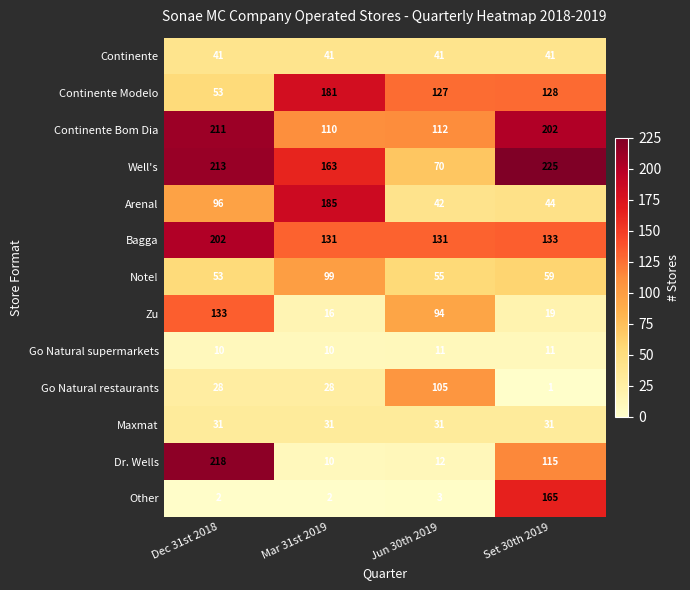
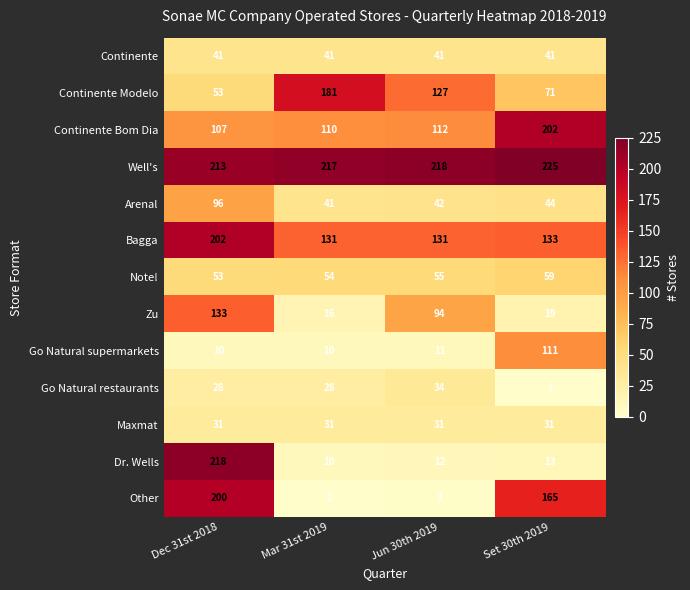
Continente Modelo, Set 30th 2019: 128 -> 71
Continente Bom Dia, Dec 31st 2018: 211 -> 107
Well's, Mar 31st 2019: 163 -> 217
Well's, Jun 30th 2019: 70 -> 218
Arenal, Mar 31st 2019: 185 -> 41
Note!, Mar 31st 2019: 99 -> 54
Go Natural supermarkets, Set 30th 2019: 11 -> 111
Go Natural restaurants, Jun 30th 2019: 105 -> 34
Dr. Wells, Set 30th 2019: 115 -> 13
Other, Dec 31st 2018: 2 -> 200
